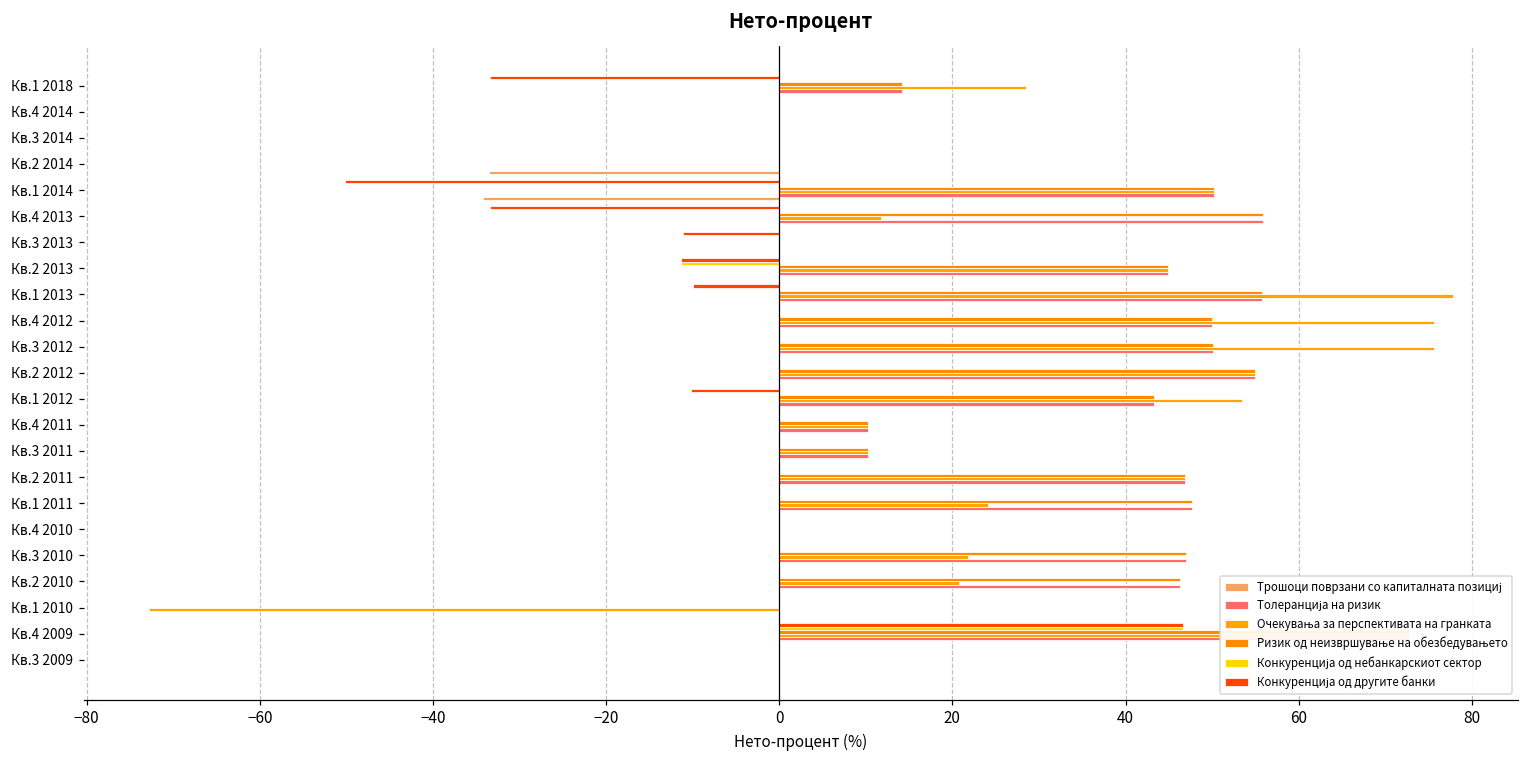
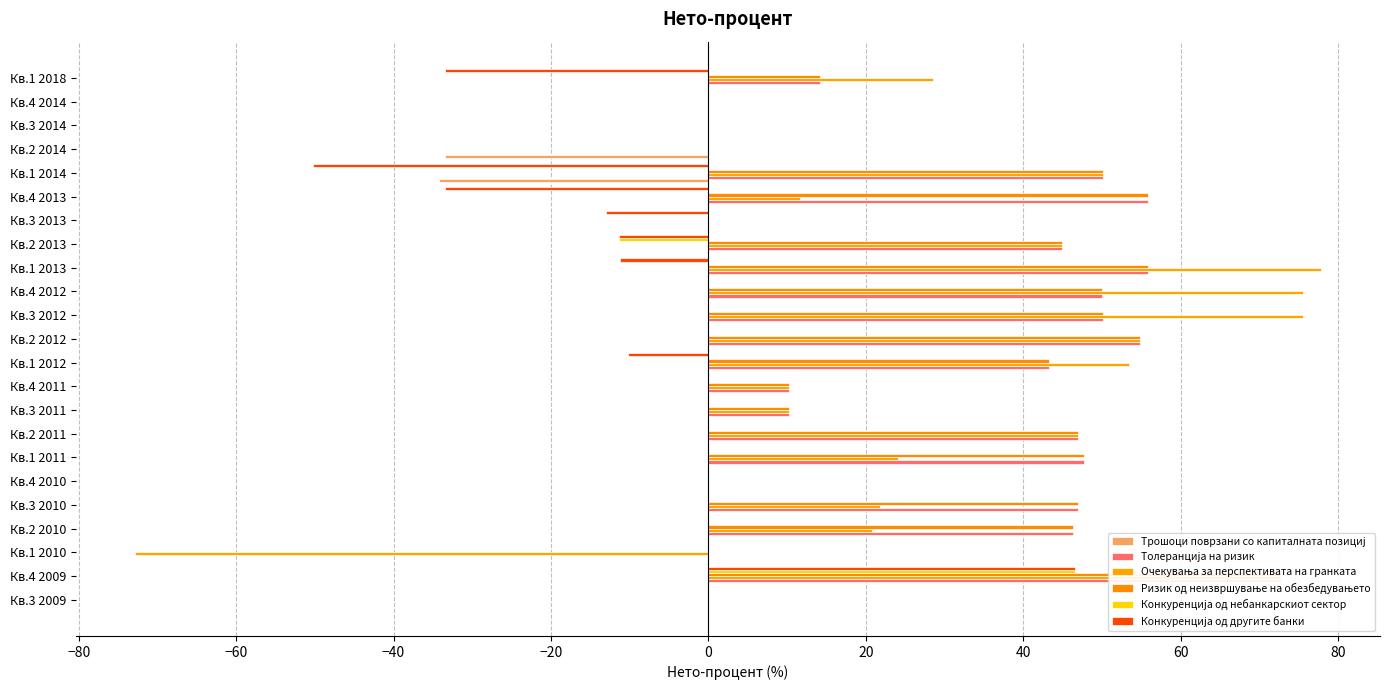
Конкуренција од другите банки, Кв.3 2013: -11 -> -13
Конкуренција од другите банки, Кв.1 2013: -10 -> -11
